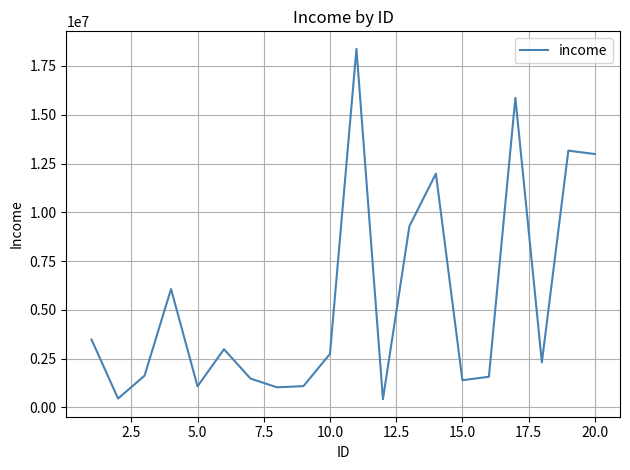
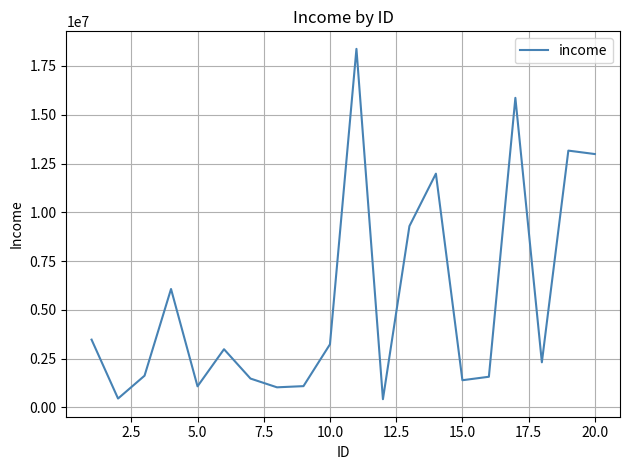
10.0: 2700000 -> 3200000
